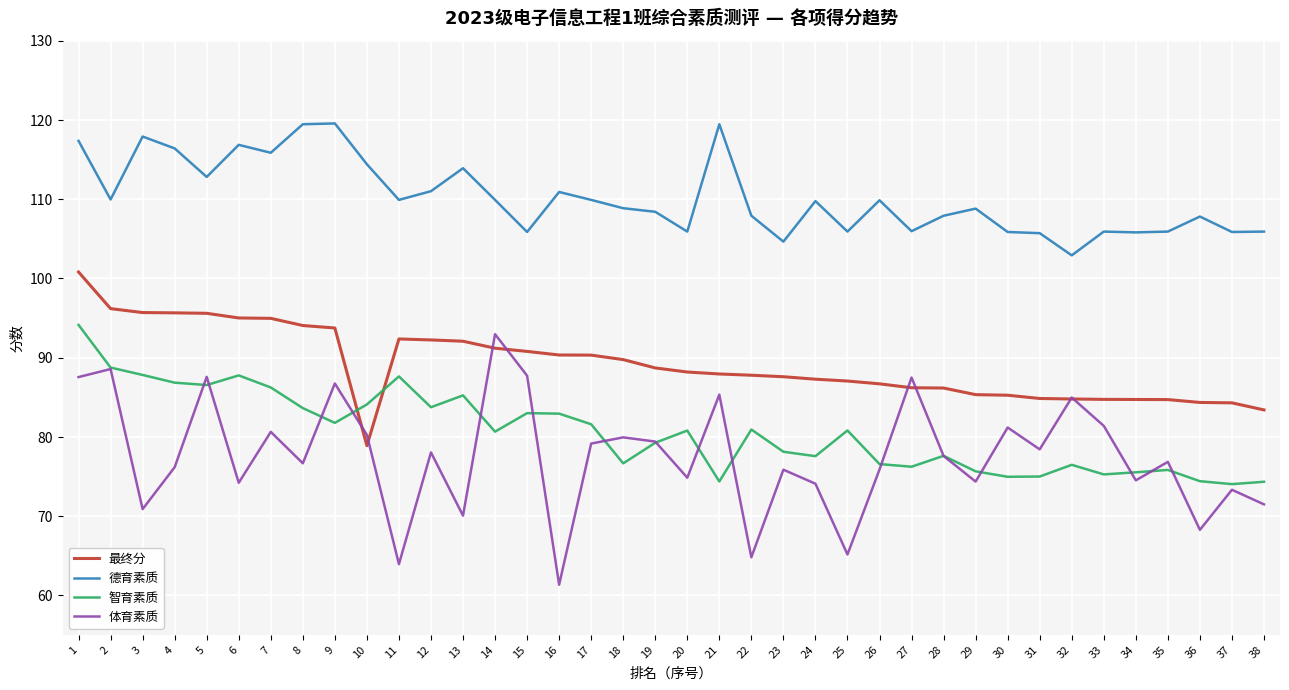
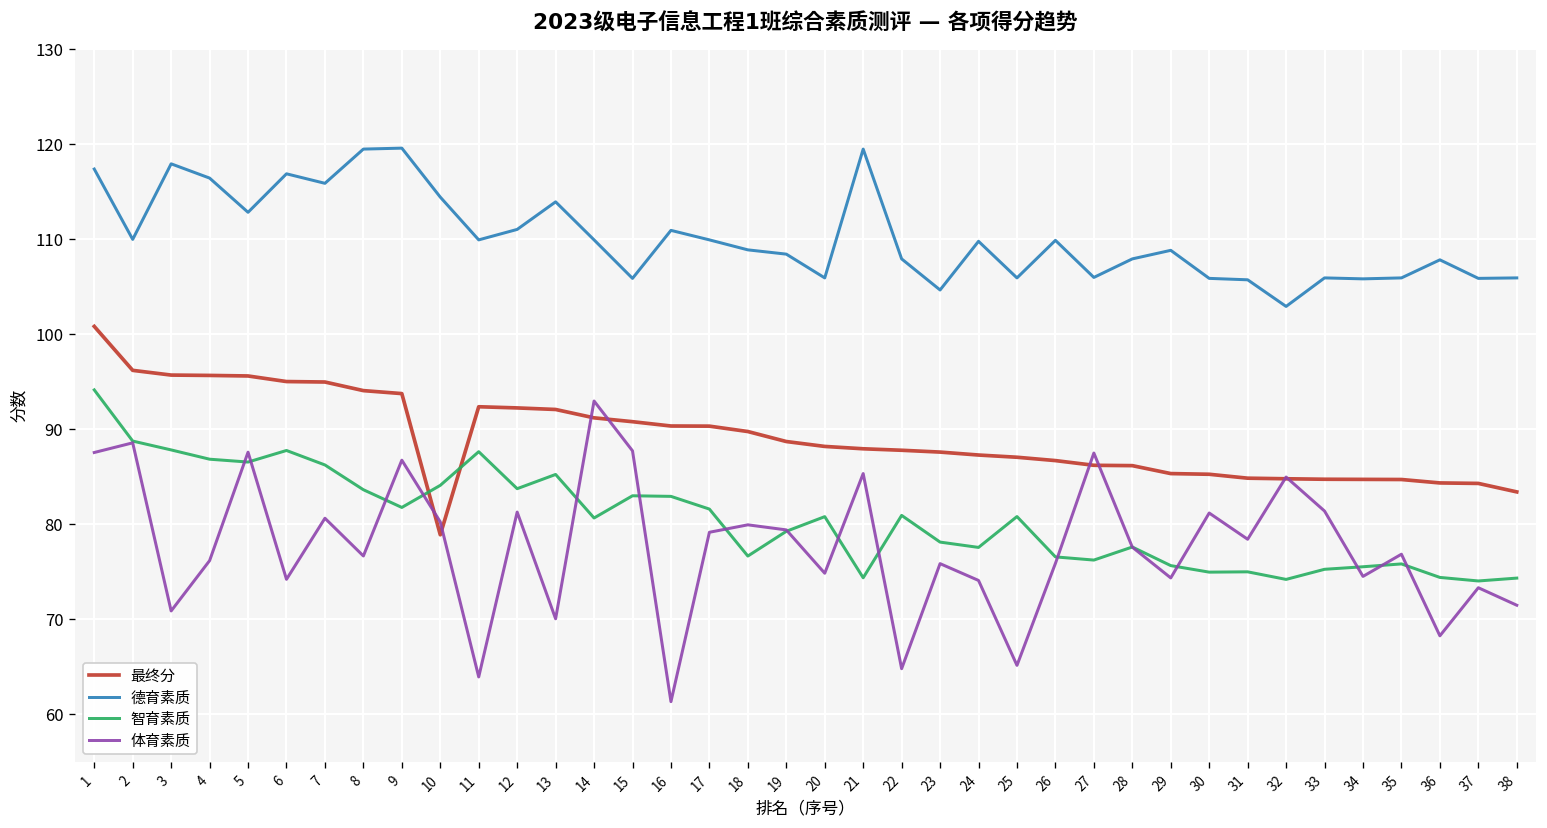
体育素质, 12: 78 -> 81
智育素质, 32: 76 -> 74
